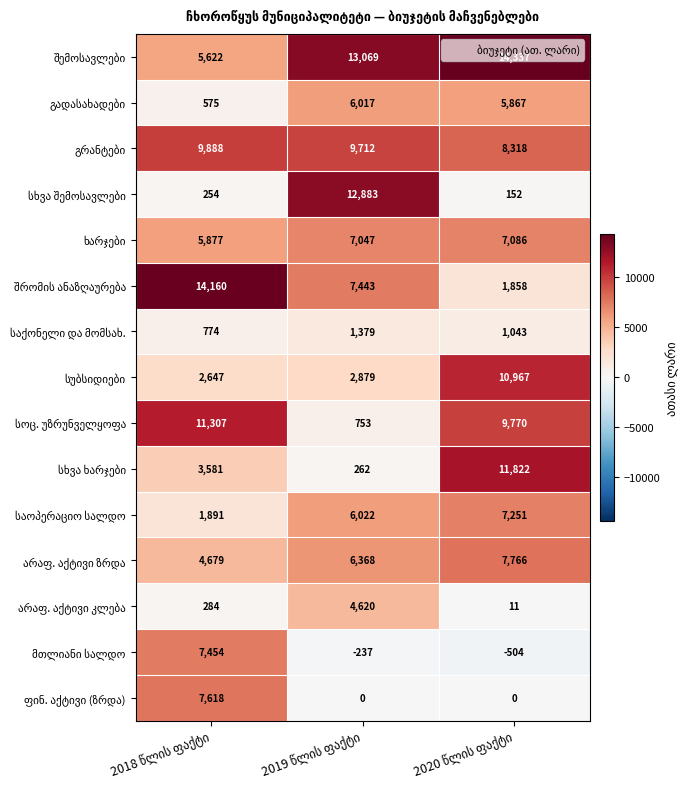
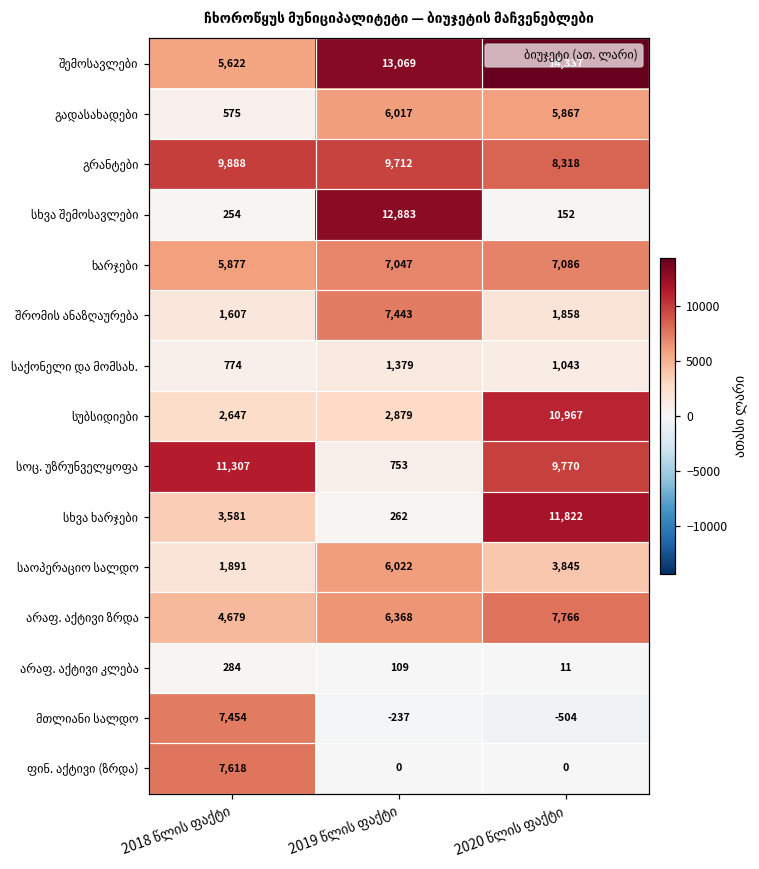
შრომის ანაზღაურება, 2018 წლის ფაქტი: 14,160 -> 1,607
საოპერაციო სალდო, 2020 წლის ფაქტი: 7,251 -> 3,845
არაფ. აქტივი კლება, 2019 წლის ფაქტი: 4,620 -> 109
